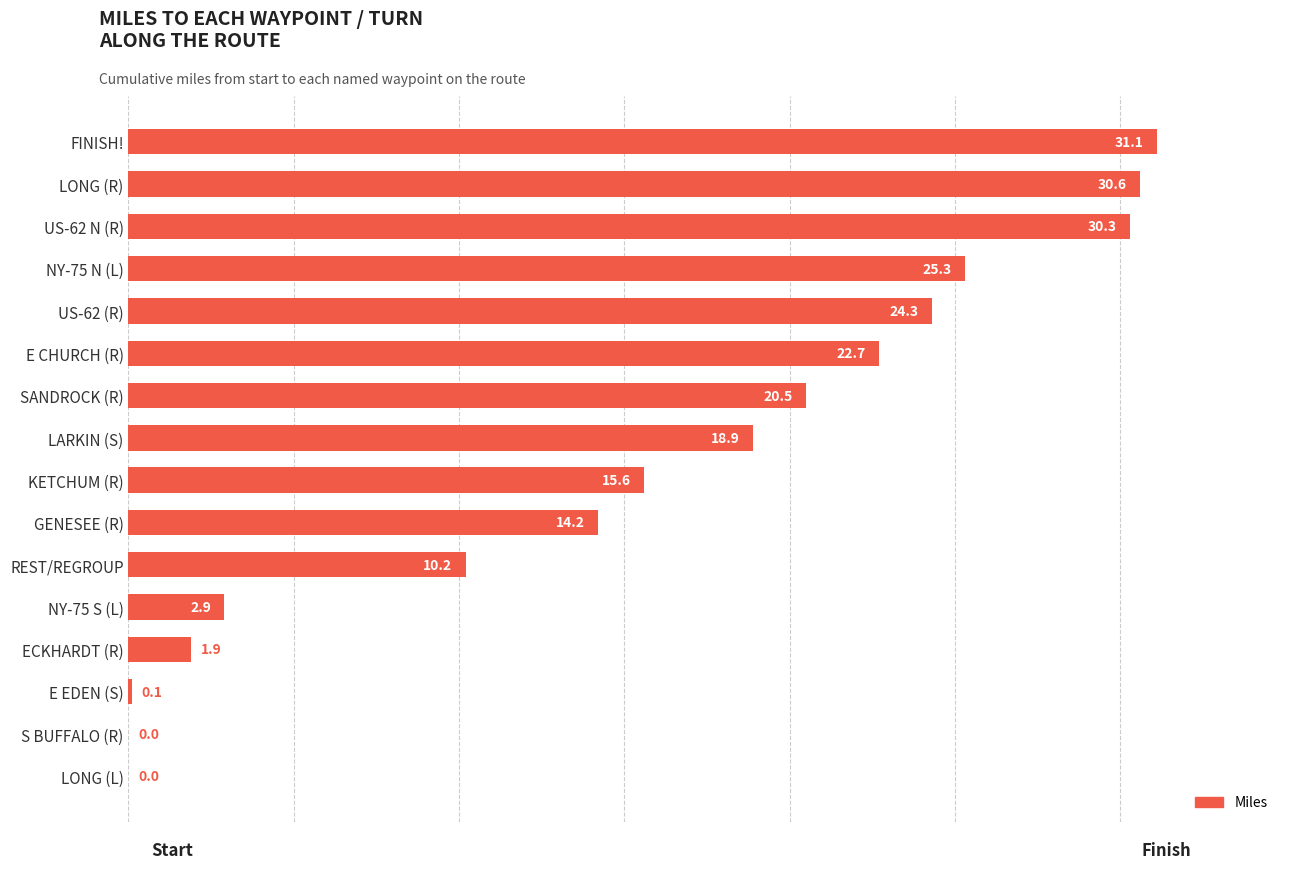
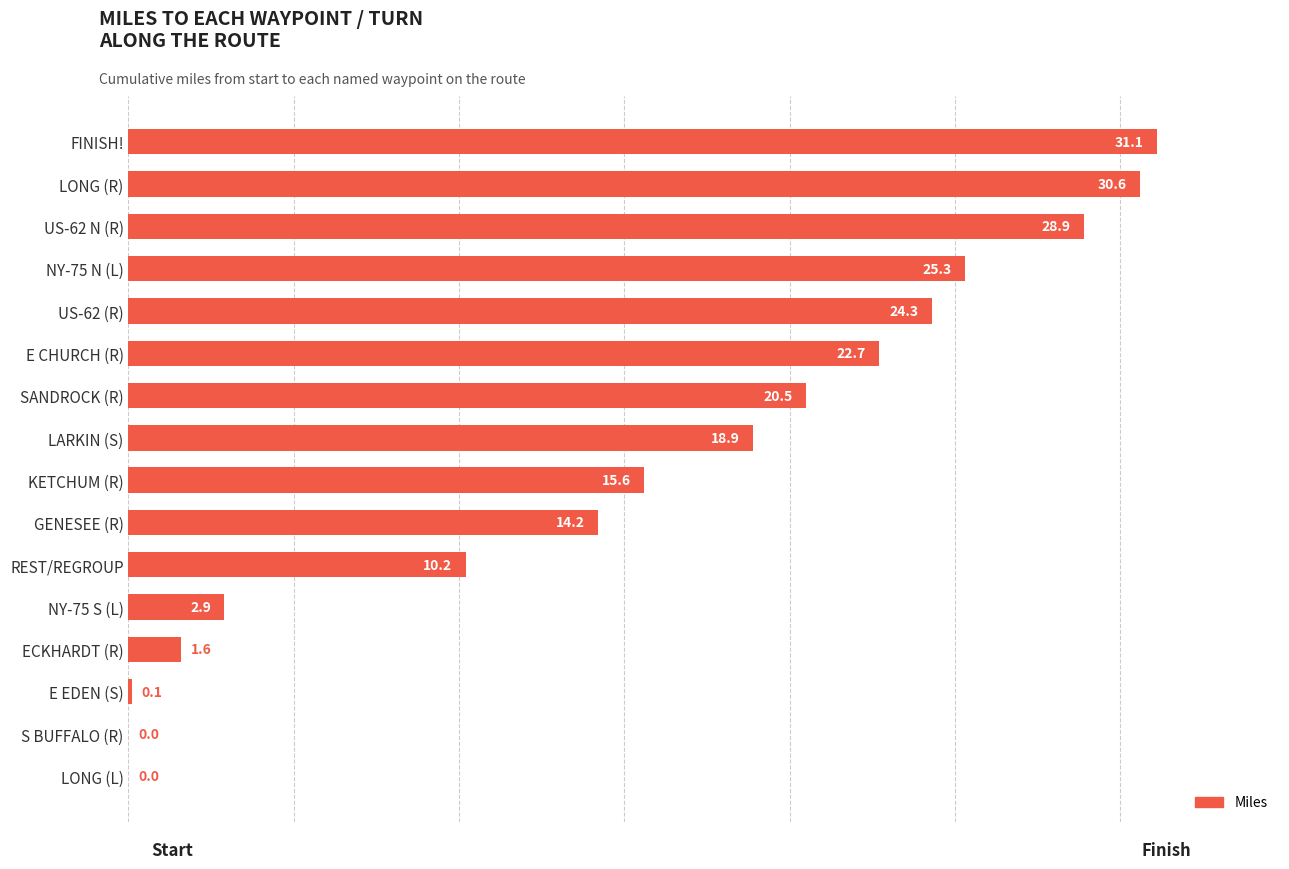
US-62 N (R): 30.3 -> 28.9
ECKHARDT (R): 1.9 -> 1.6
